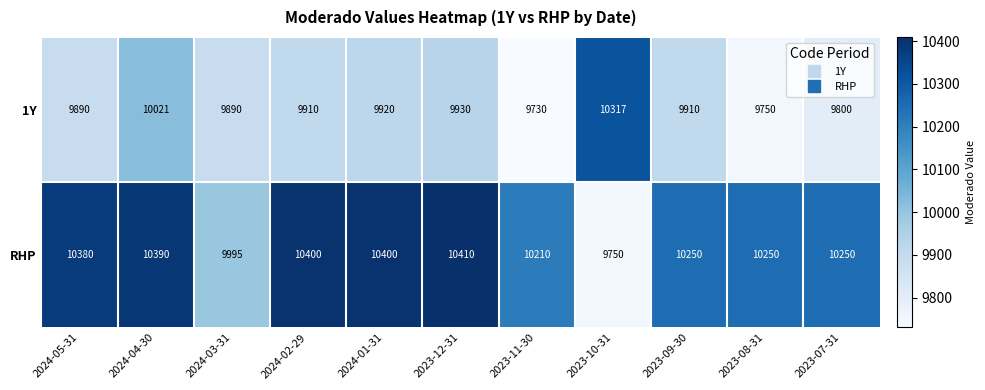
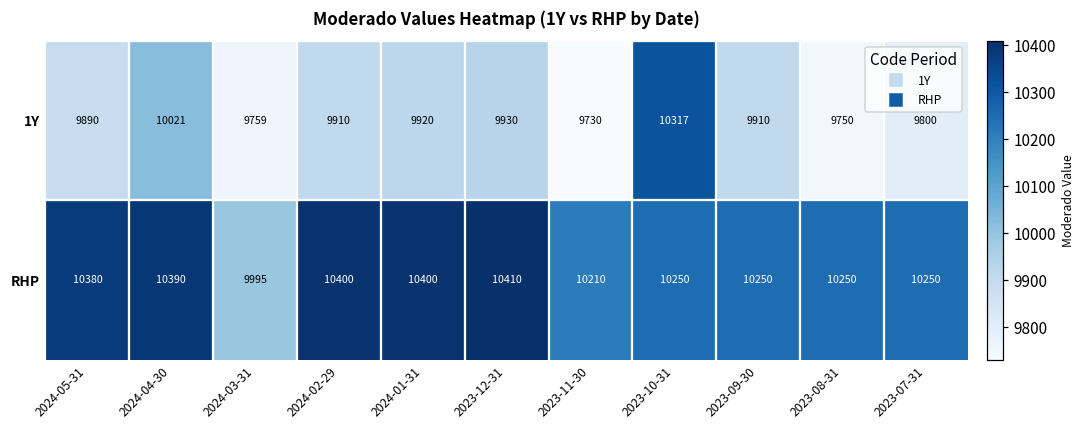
1Y, 2024-03-31: 9890 -> 9759
RHP, 2023-10-31: 9750 -> 10250
